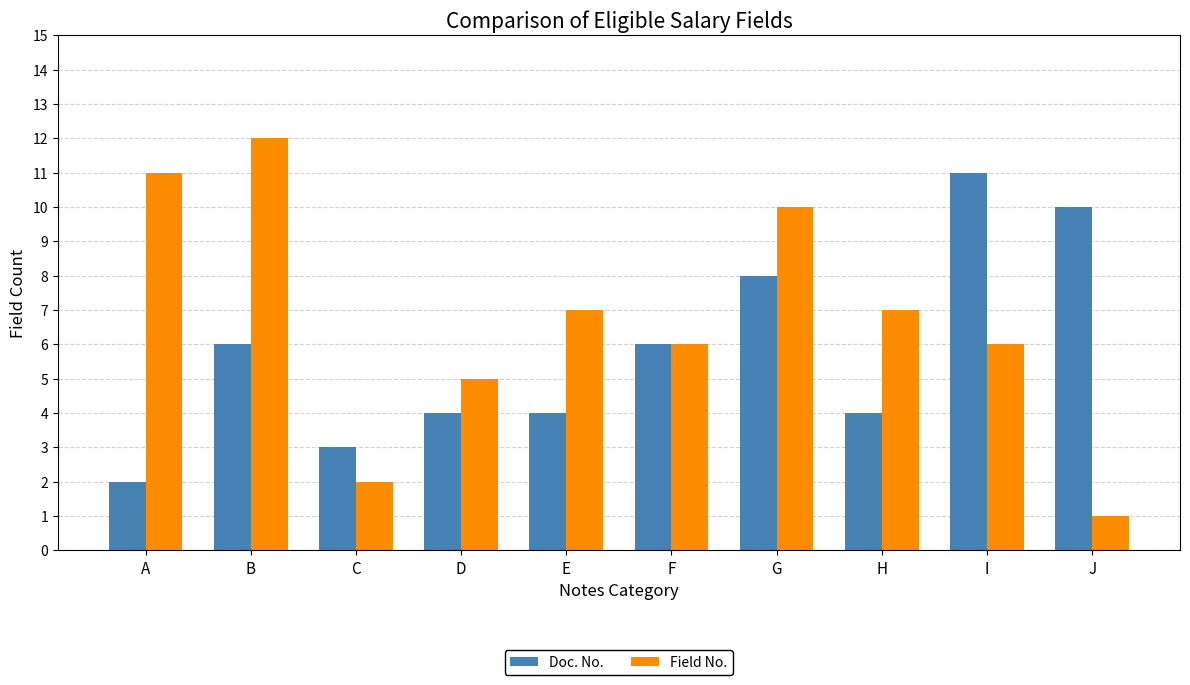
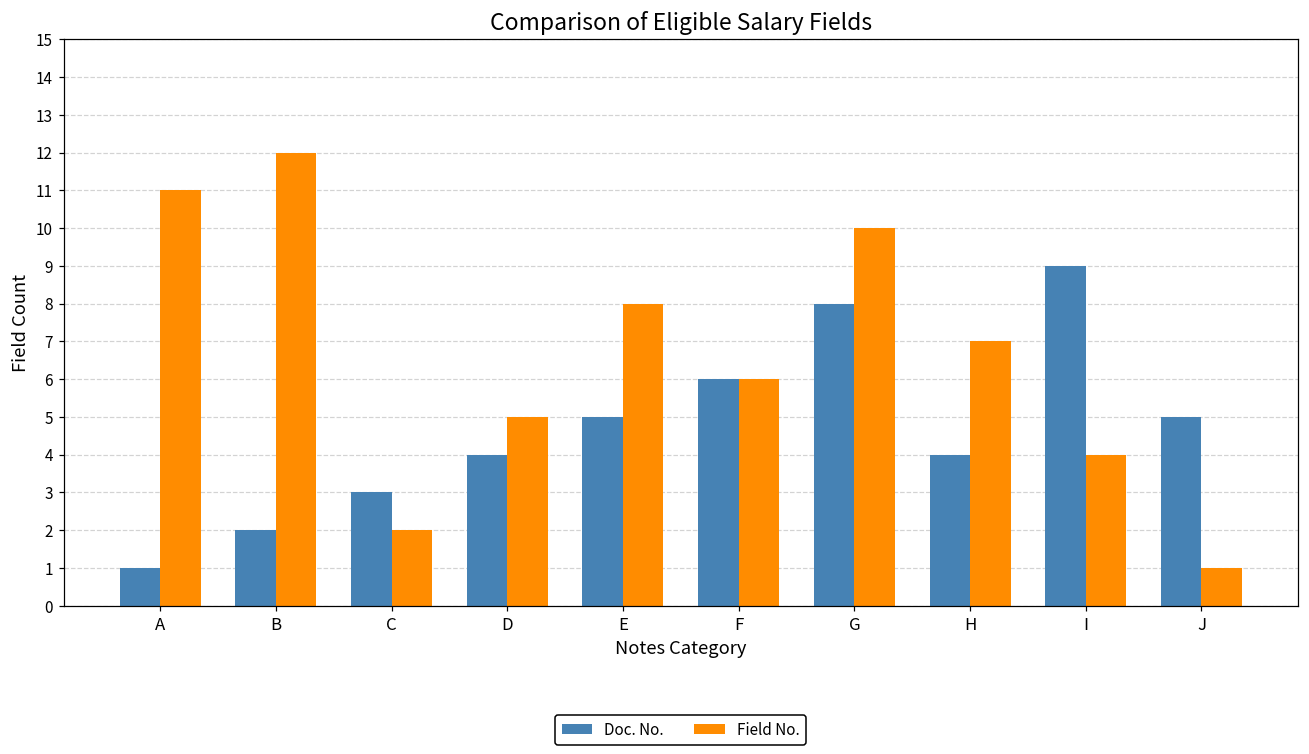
Doc. No., A: 2 -> 1
Doc. No., B: 6 -> 2
Doc. No., E: 4 -> 5
Field No., E: 7 -> 8
Doc. No., I: 11 -> 9
Field No., I: 6 -> 4
Doc. No., J: 10 -> 5
